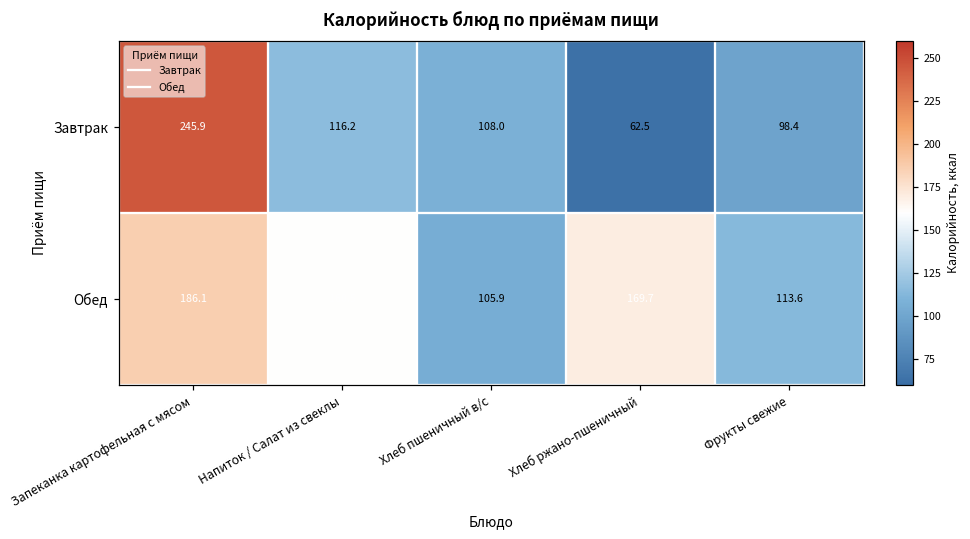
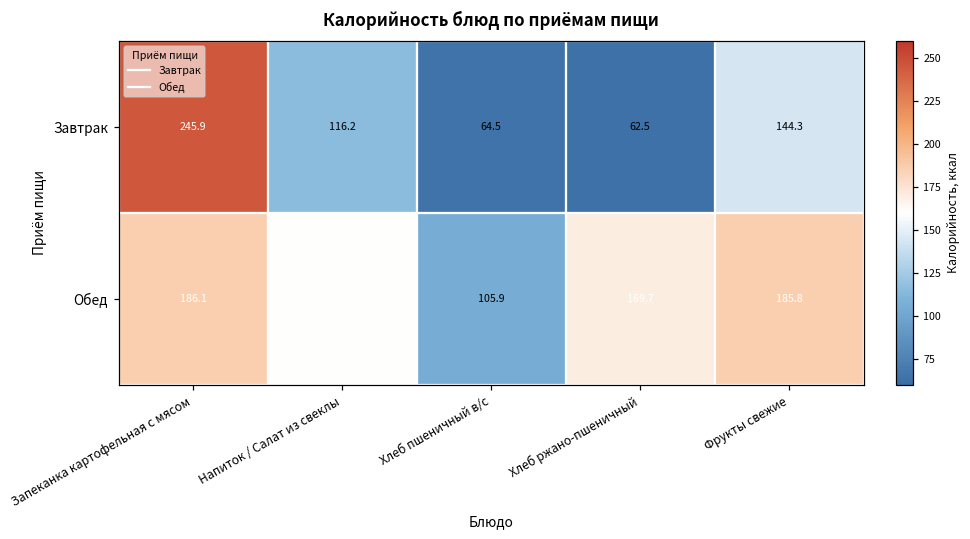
Завтрак, Хлеб пшеничный в/с: 108.0 -> 64.5
Завтрак, Фрукты свежие: 98.4 -> 144.3
Обед, Фрукты свежие: 113.6 -> 185.8
